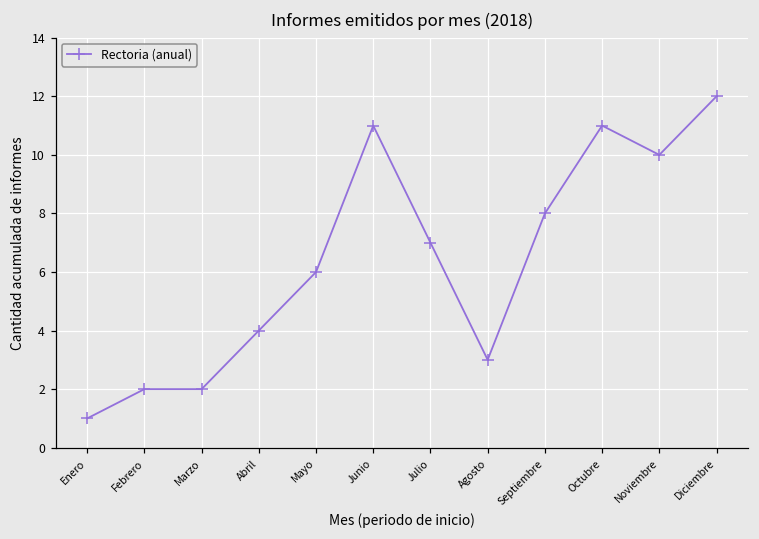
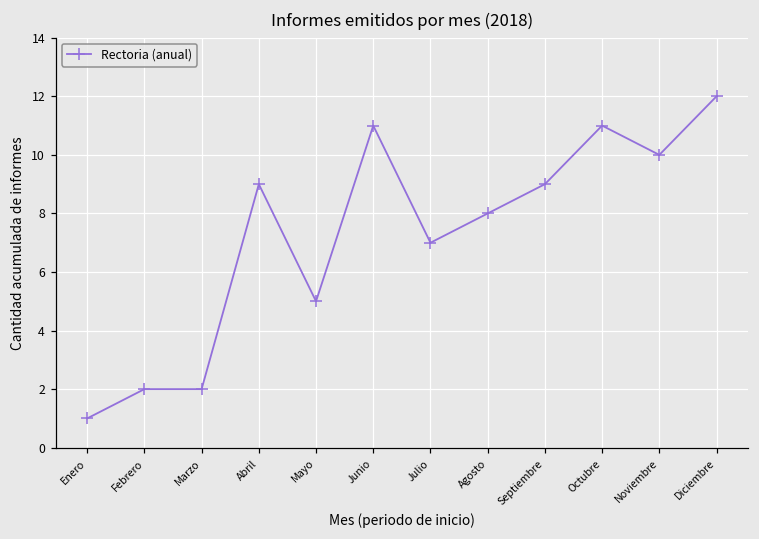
Abril: 4 -> 9
Mayo: 6 -> 5
Agosto: 3 -> 8
Septiembre: 8 -> 9
